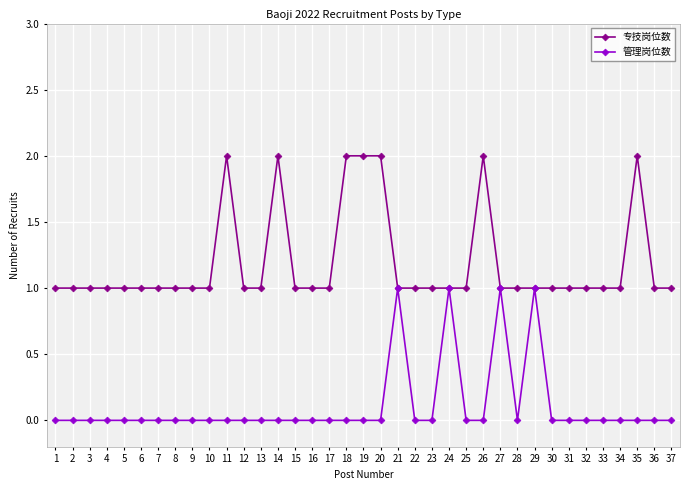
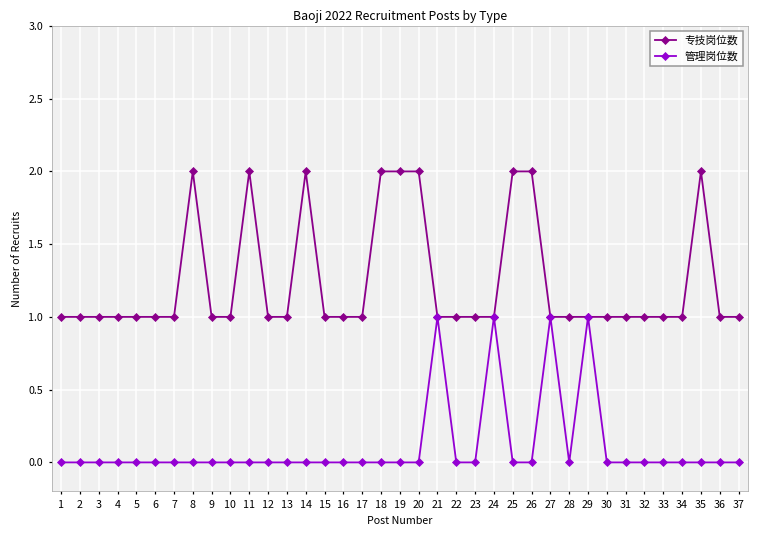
专技岗位数, 8: 1 -> 2
专技岗位数, 25: 1 -> 2
